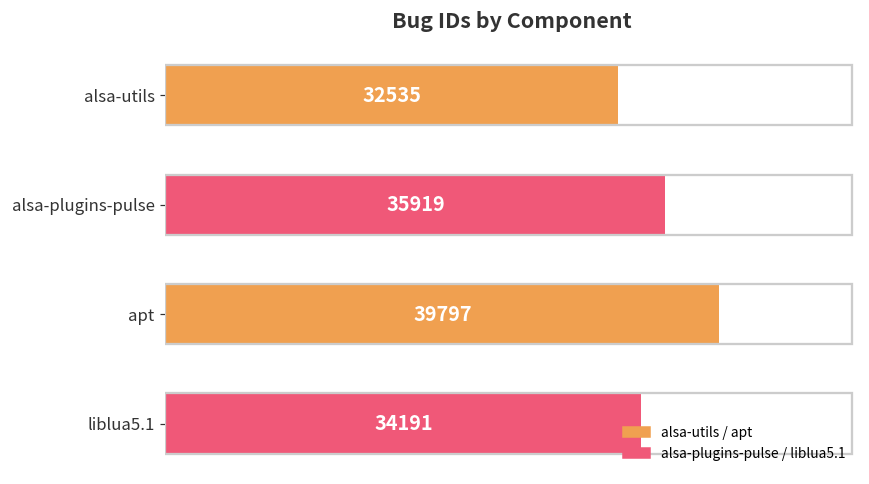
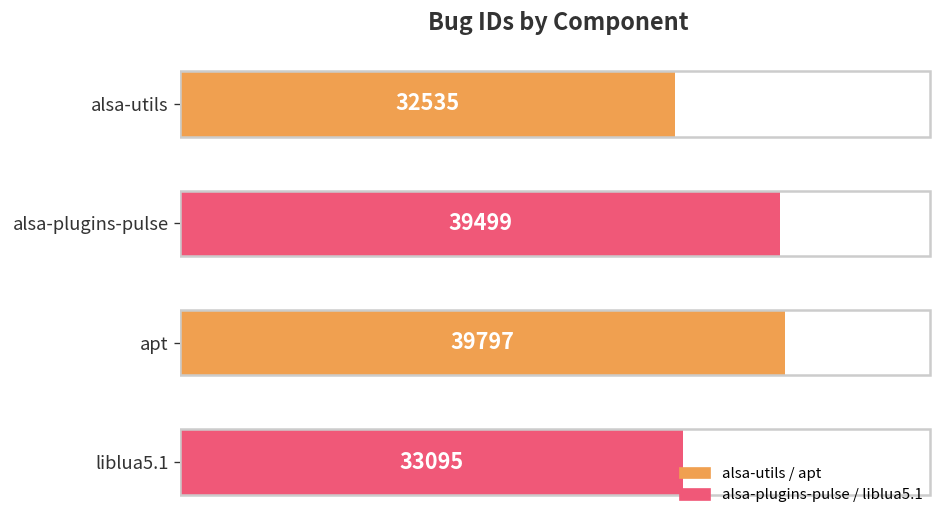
alsa-plugins-pulse: 35919 -> 39499
liblua5.1: 34191 -> 33095
